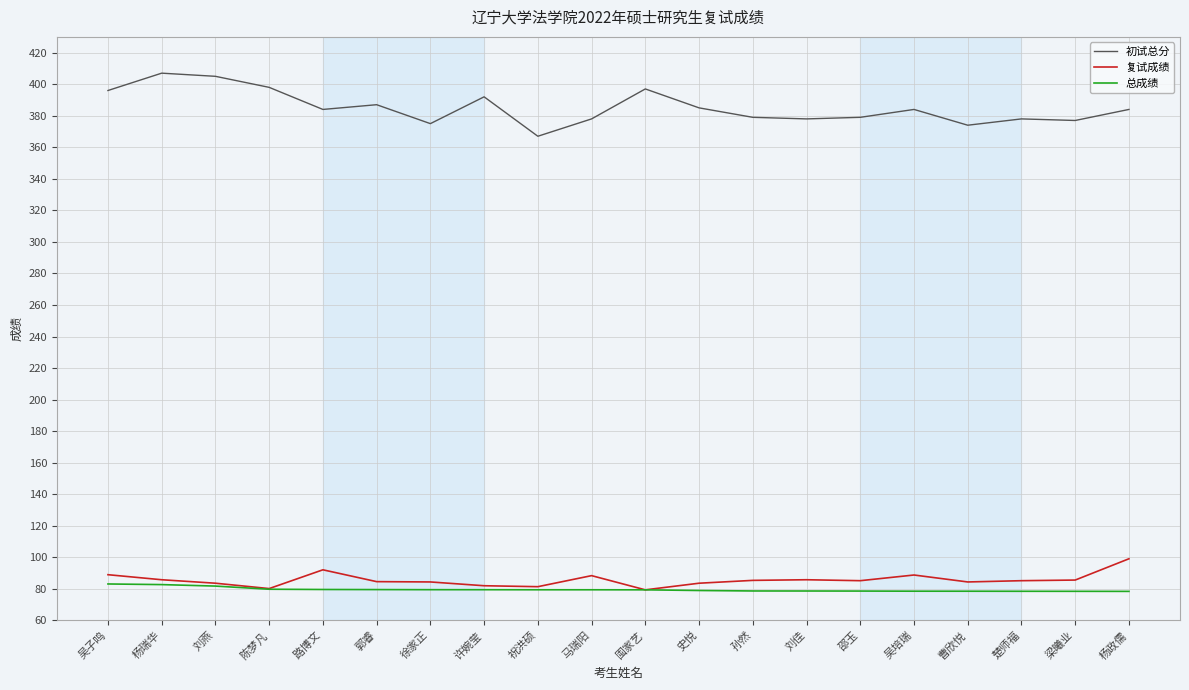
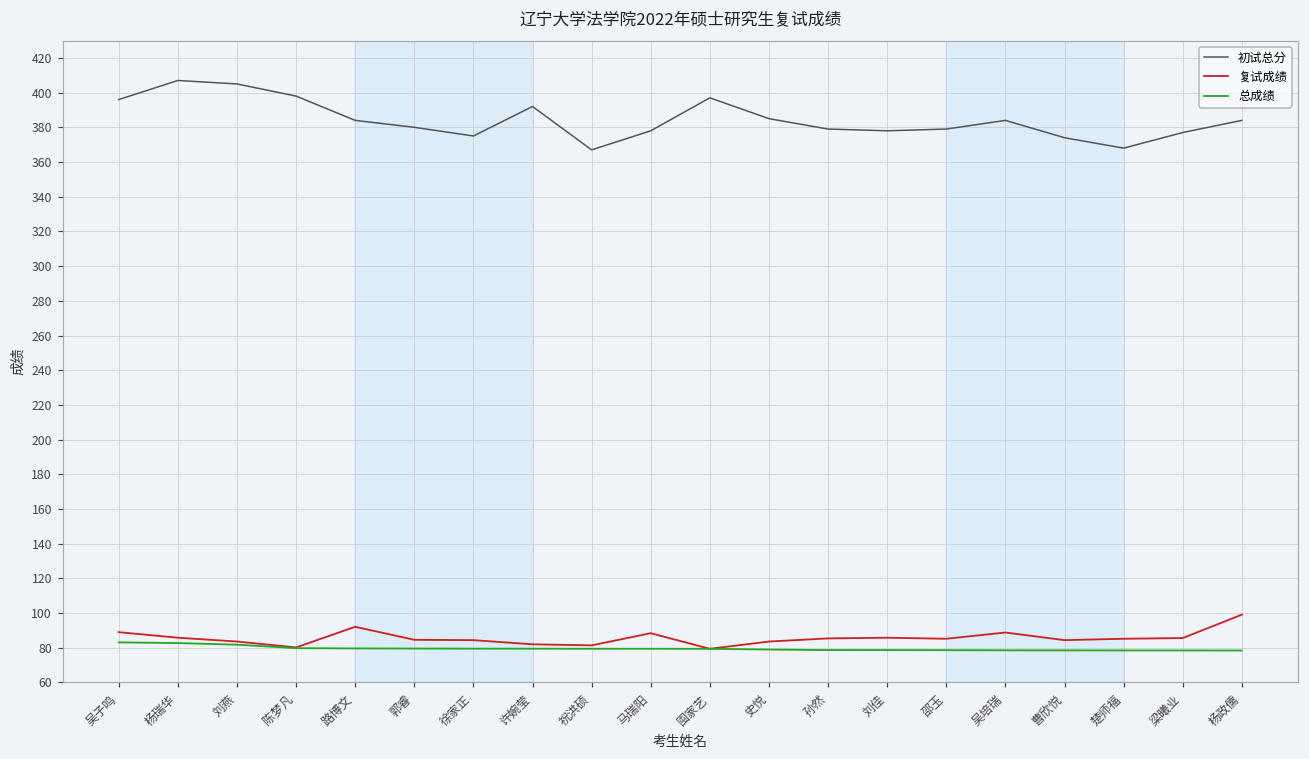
初试总分, 郭睿: 387 -> 380
初试总分, 楚师福: 378 -> 368
